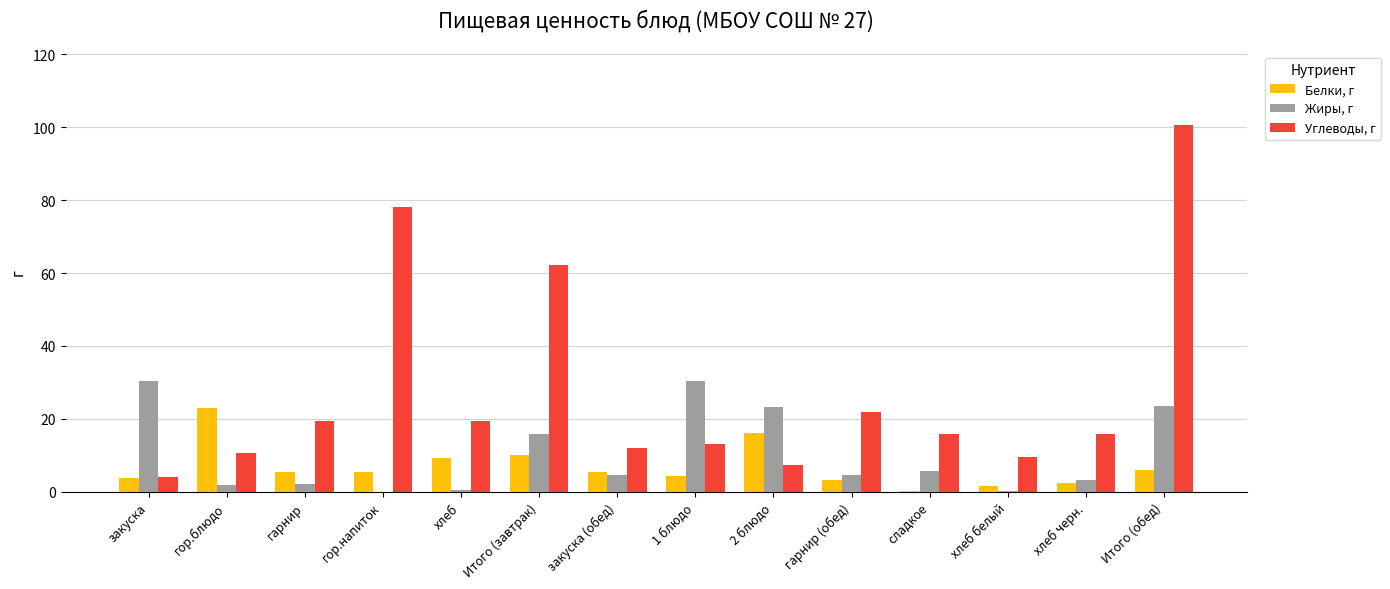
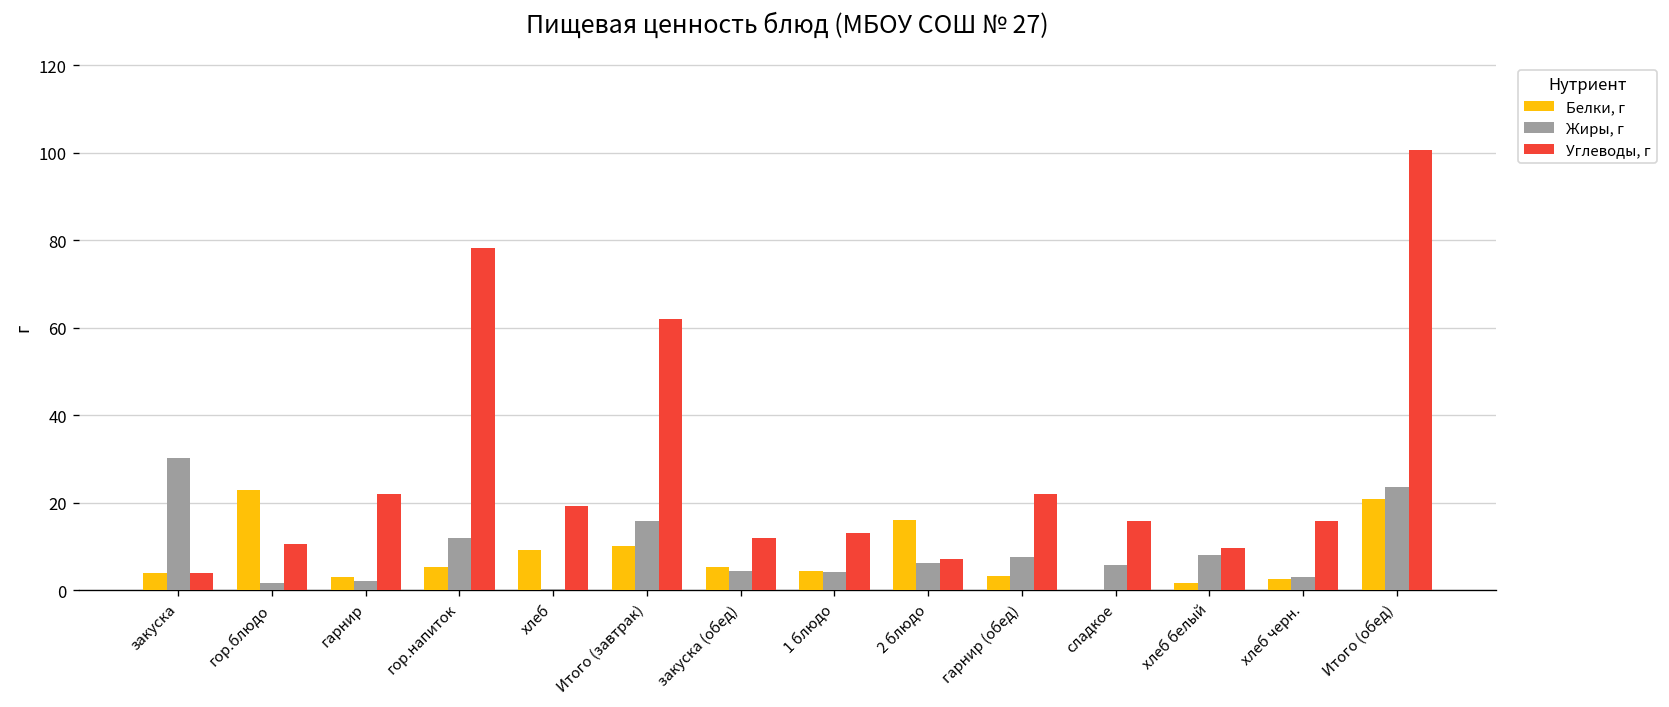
Белки, г, гарнир: 5 -> 3
Углеводы, г, гарнир: 19 -> 22
Жиры, г, гор.напиток: 0 -> 12
Жиры, г, 1 блюдо: 30 -> 4
Жиры, г, 2 блюдо: 23 -> 6
Жиры, г, гарнир (обед): 5 -> 8
Жиры, г, хлеб белый: 0 -> 8
Белки, г, Итого (обед): 6 -> 21
